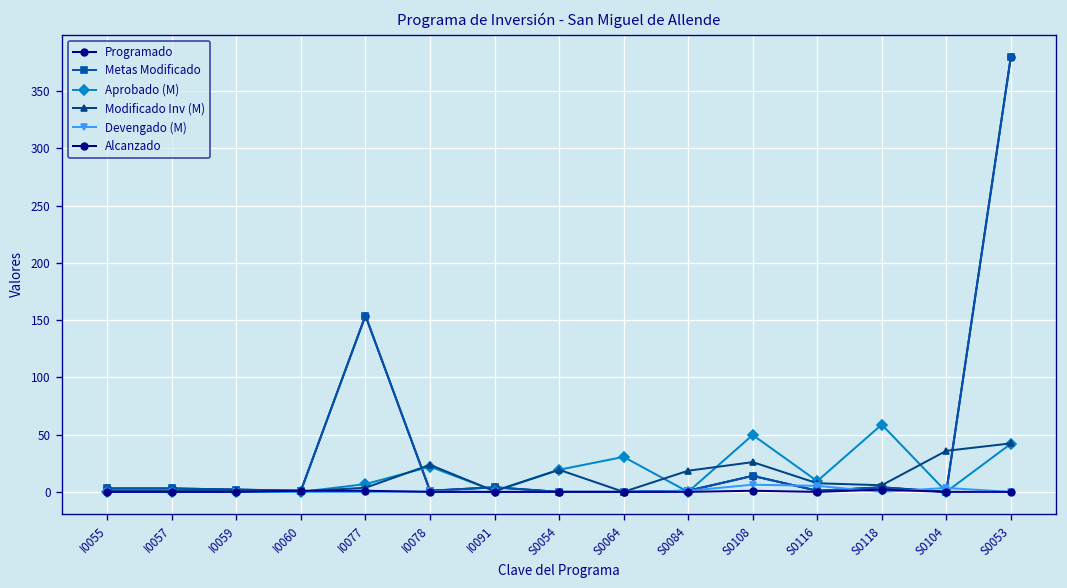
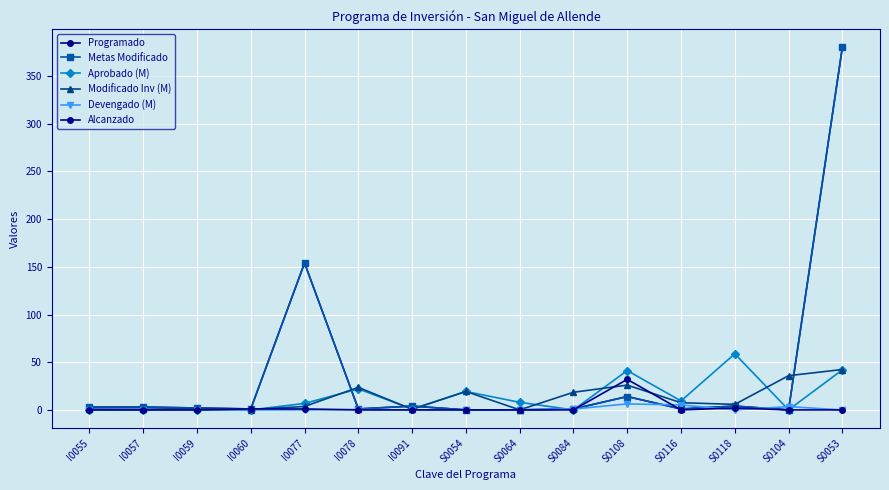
Aprobado (M), S0064: 30 -> 10
Aprobado (M), S0108: 50 -> 40
Alcanzado, S0108: 0 -> 30
